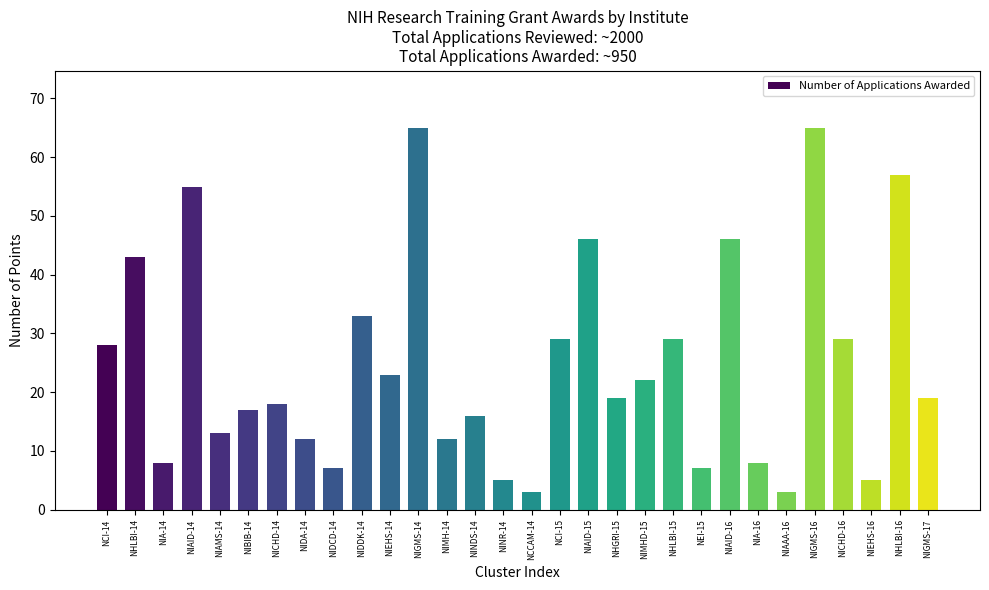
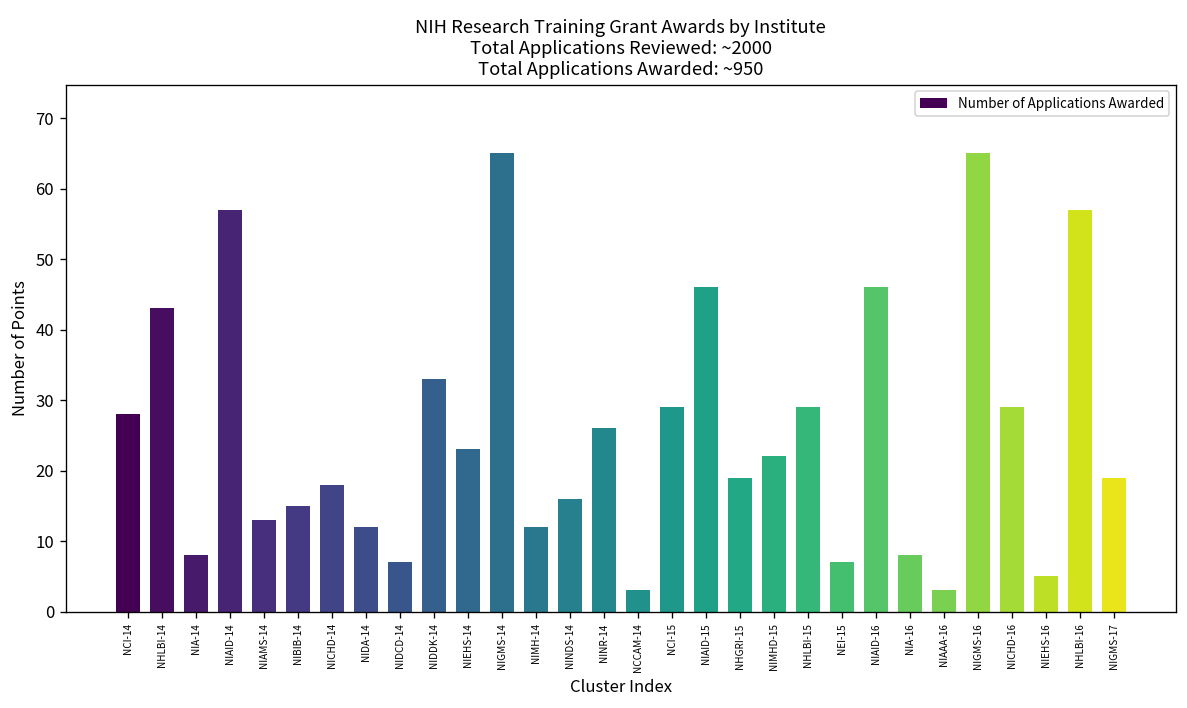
NIAID-14: 55 -> 57
NIBIB-14: 17 -> 15
NINR-14: 5 -> 26
